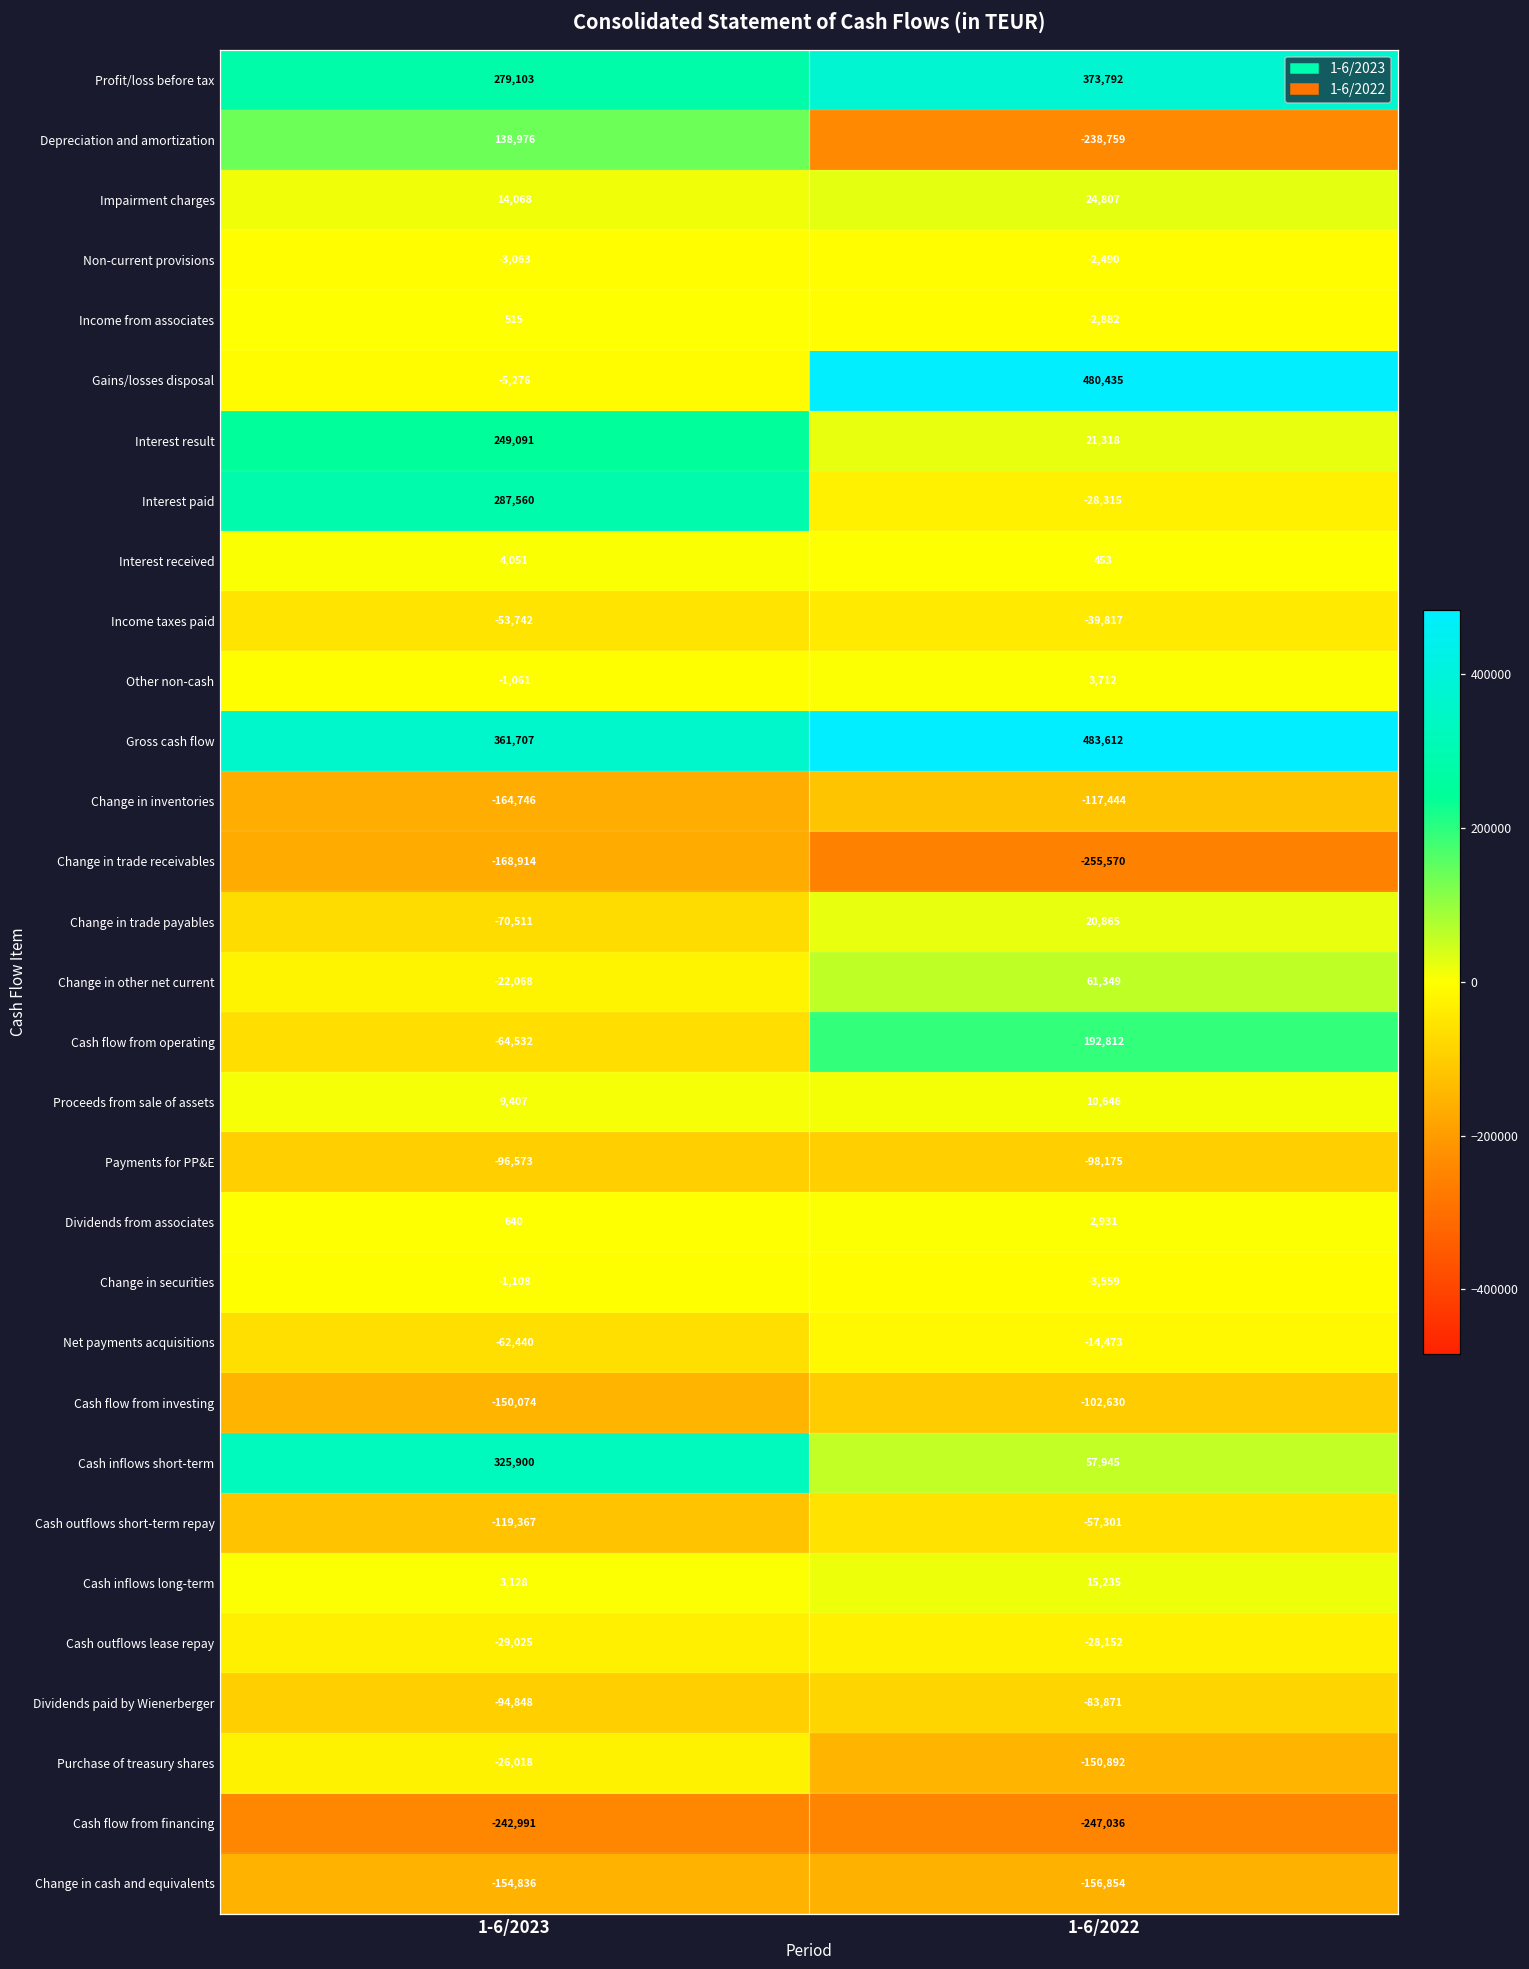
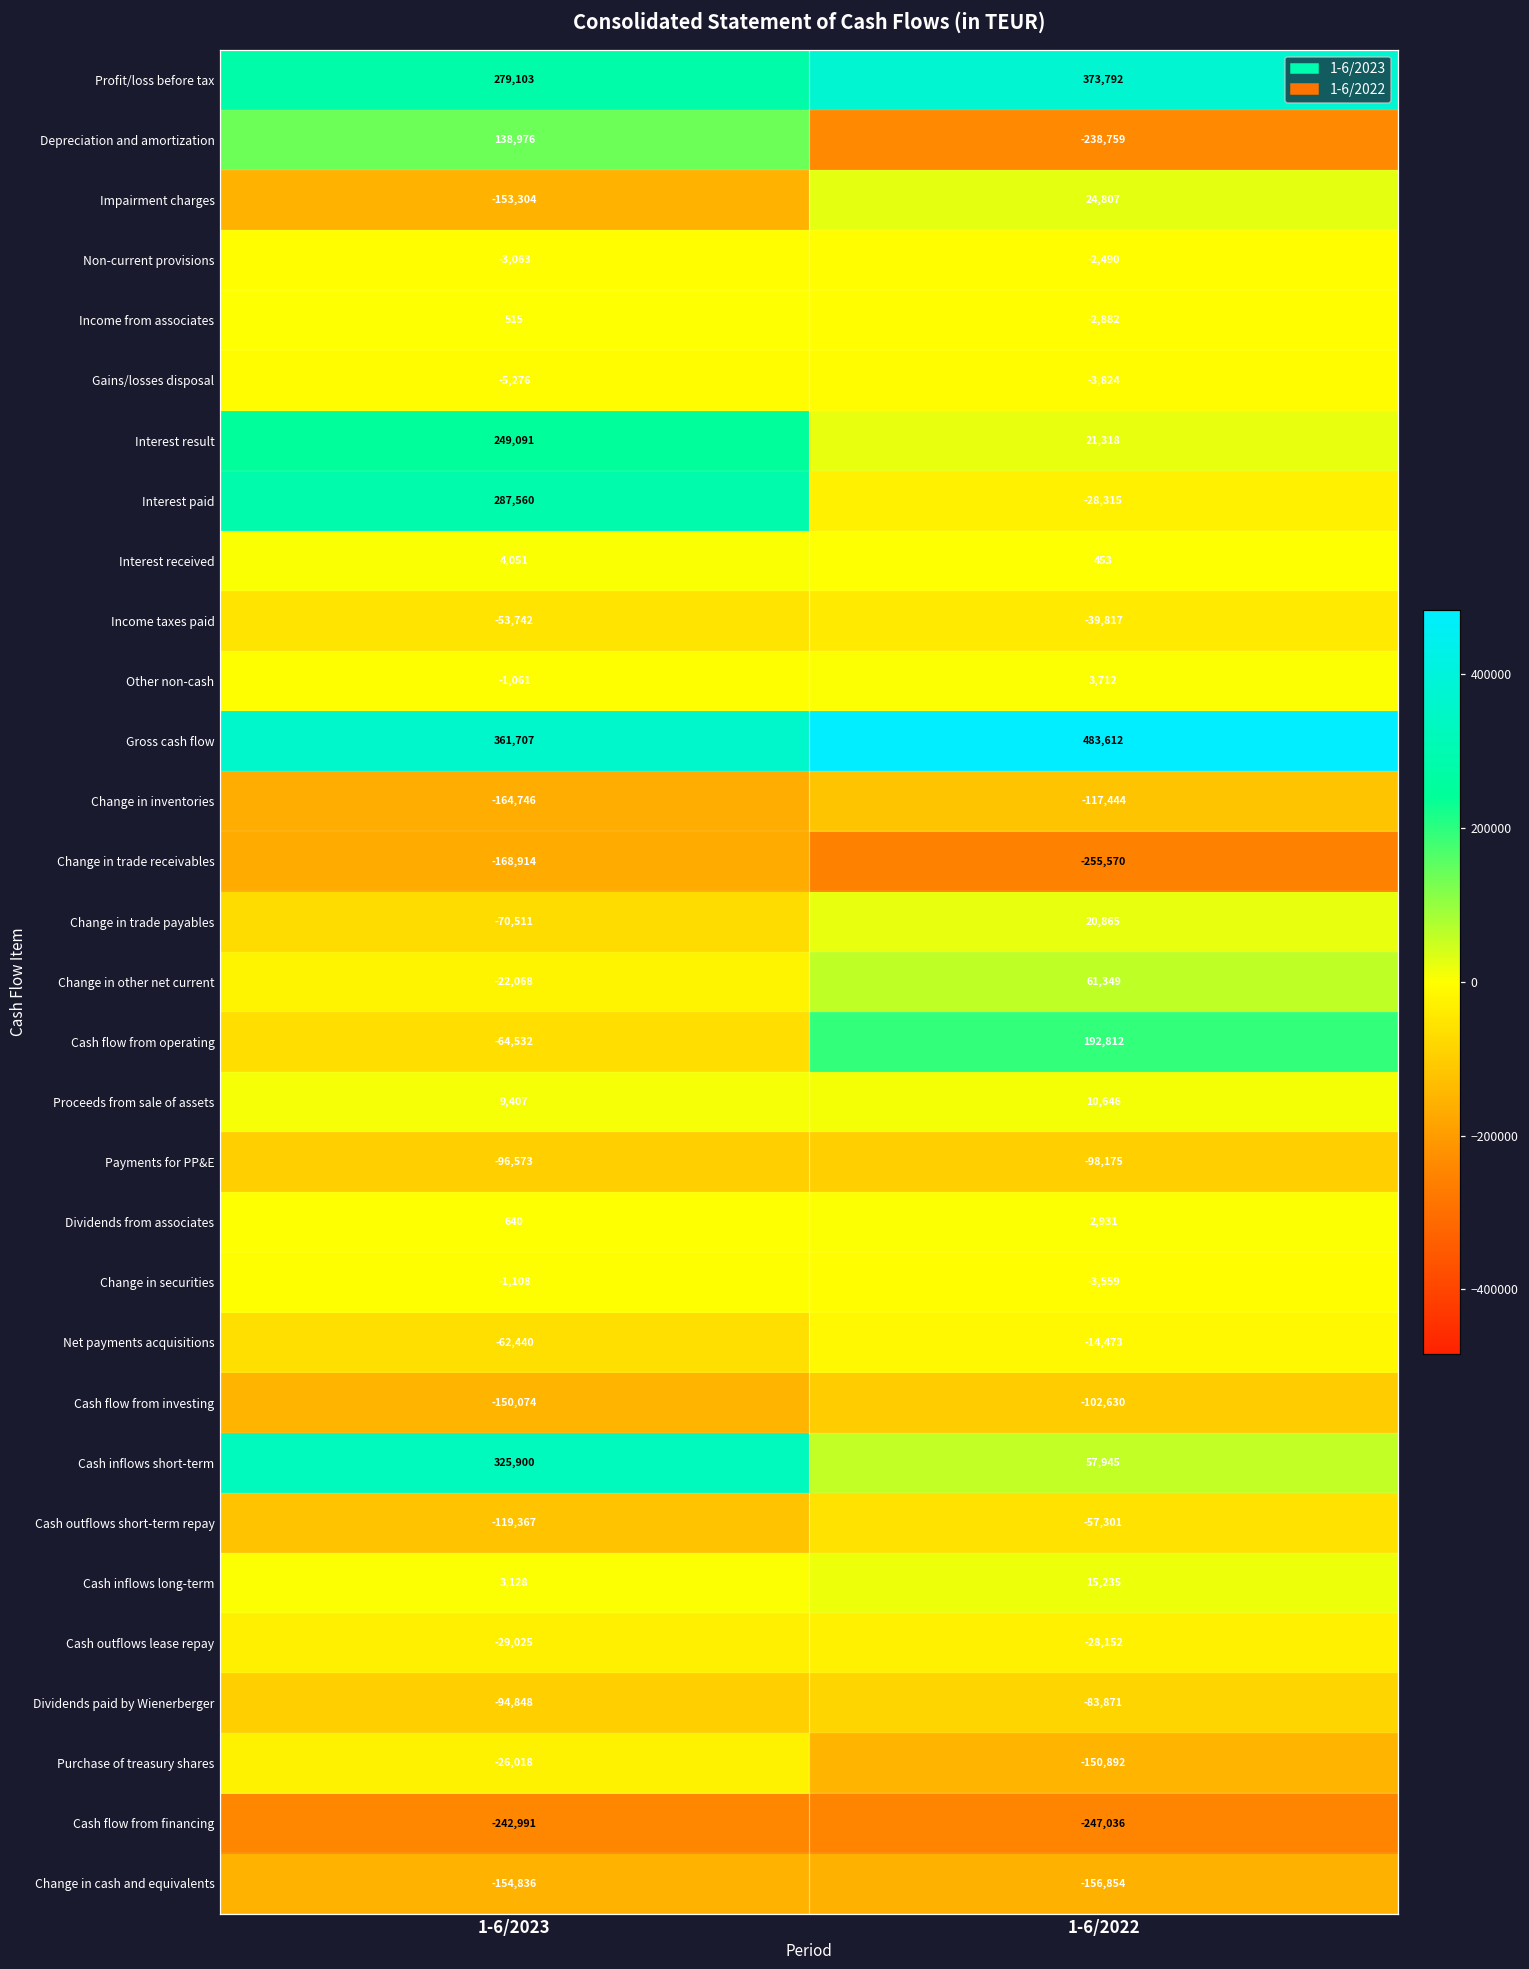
Impairment charges, 1-6/2023: 14,068 -> -153,304
Gains/losses disposal, 1-6/2022: 480,435 -> -3,824
